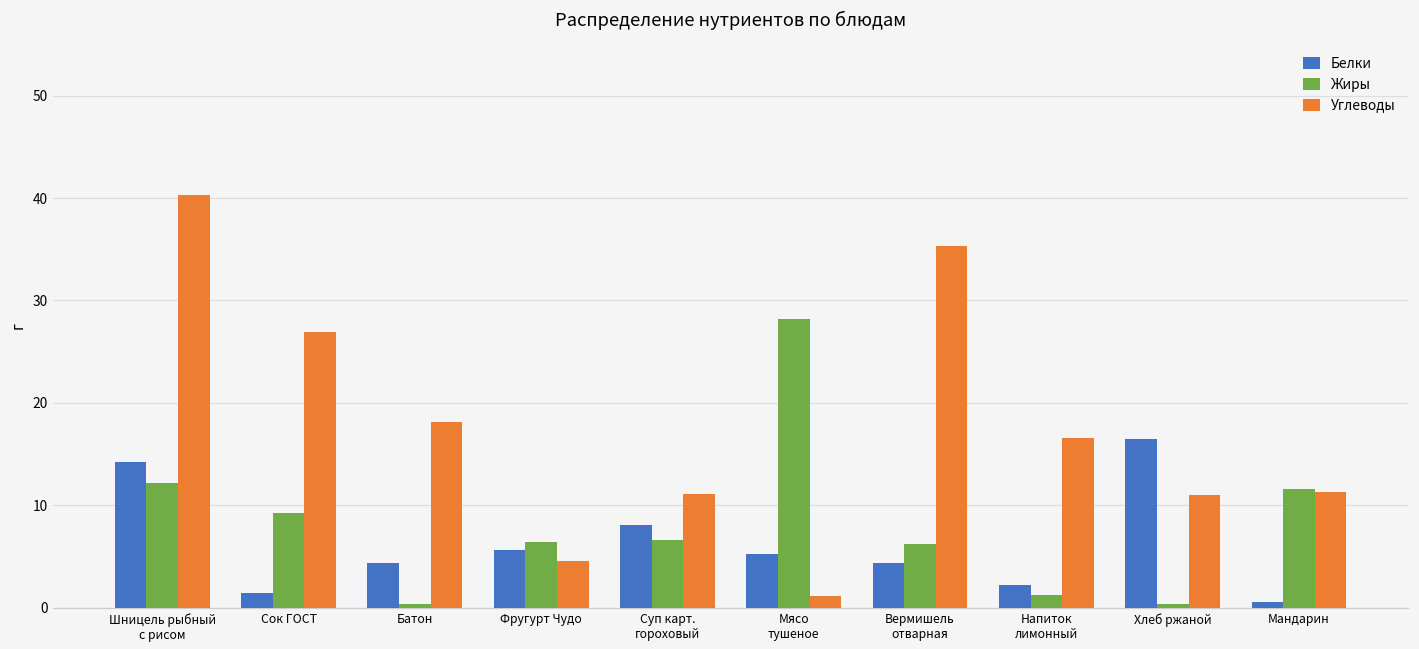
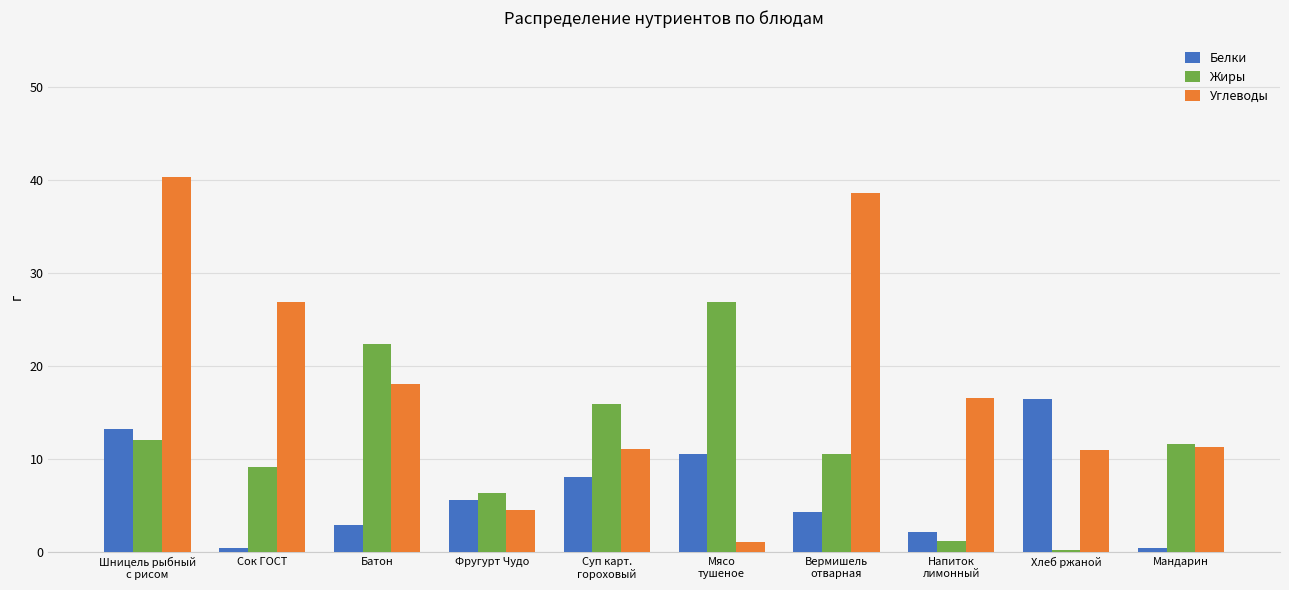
Белки, Шницель рыбный с рисом: 14 -> 13
Белки, Сок ГОСТ: 1.4 -> 0.5
Белки, Батон: 4 -> 3
Жиры, Батон: 0 -> 22
Жиры, Суп карт. гороховый: 7 -> 16
Белки, Мясо тушеное: 5 -> 11
Жиры, Мясо тушеное: 28 -> 27
Жиры, Вермишель отварная: 6 -> 11
Углеводы, Вермишель отварная: 35 -> 39
